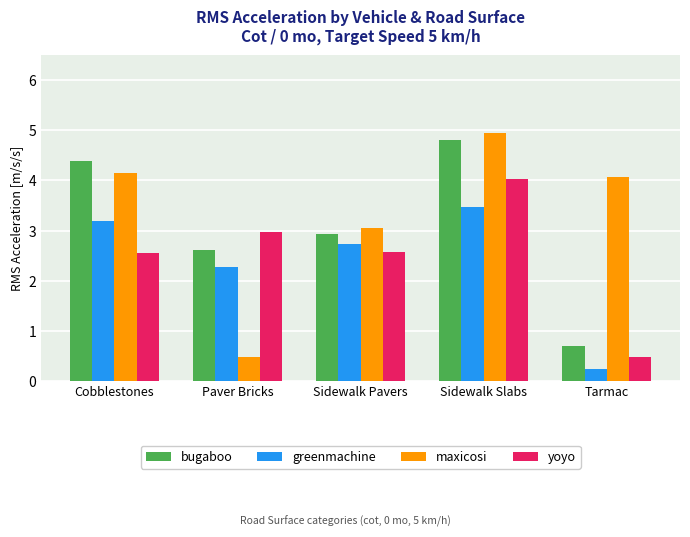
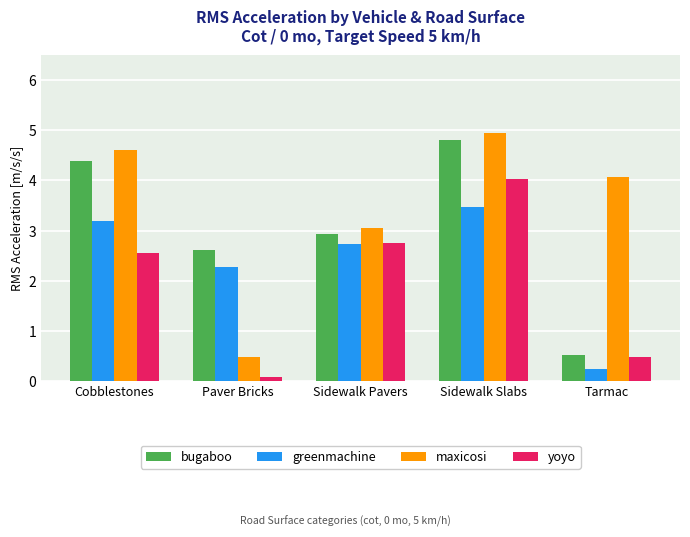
maxicosi, Cobblestones: 4.1 -> 4.6
yoyo, Paver Bricks: 3.0 -> 0.1
yoyo, Sidewalk Pavers: 2.6 -> 2.8
bugaboo, Tarmac: 0.7 -> 0.5
